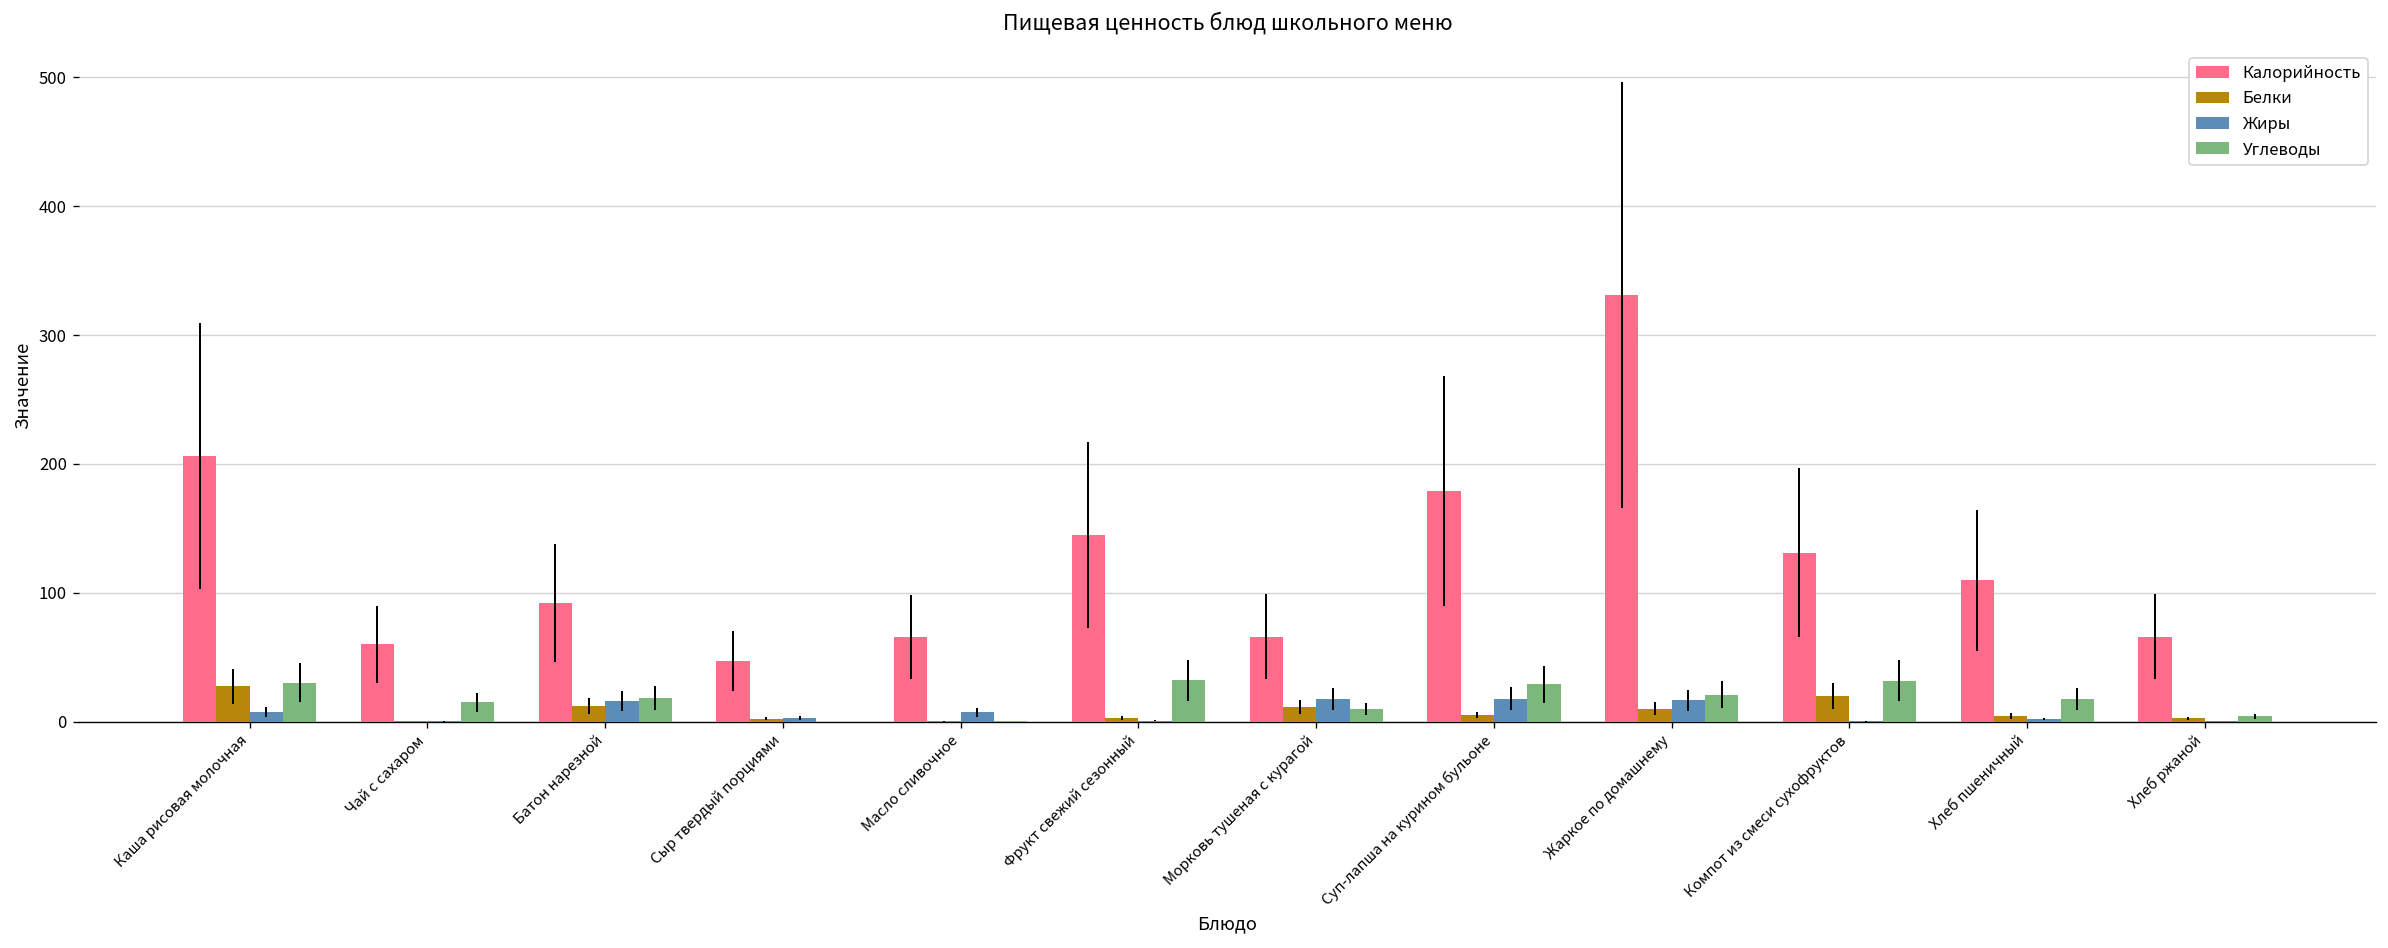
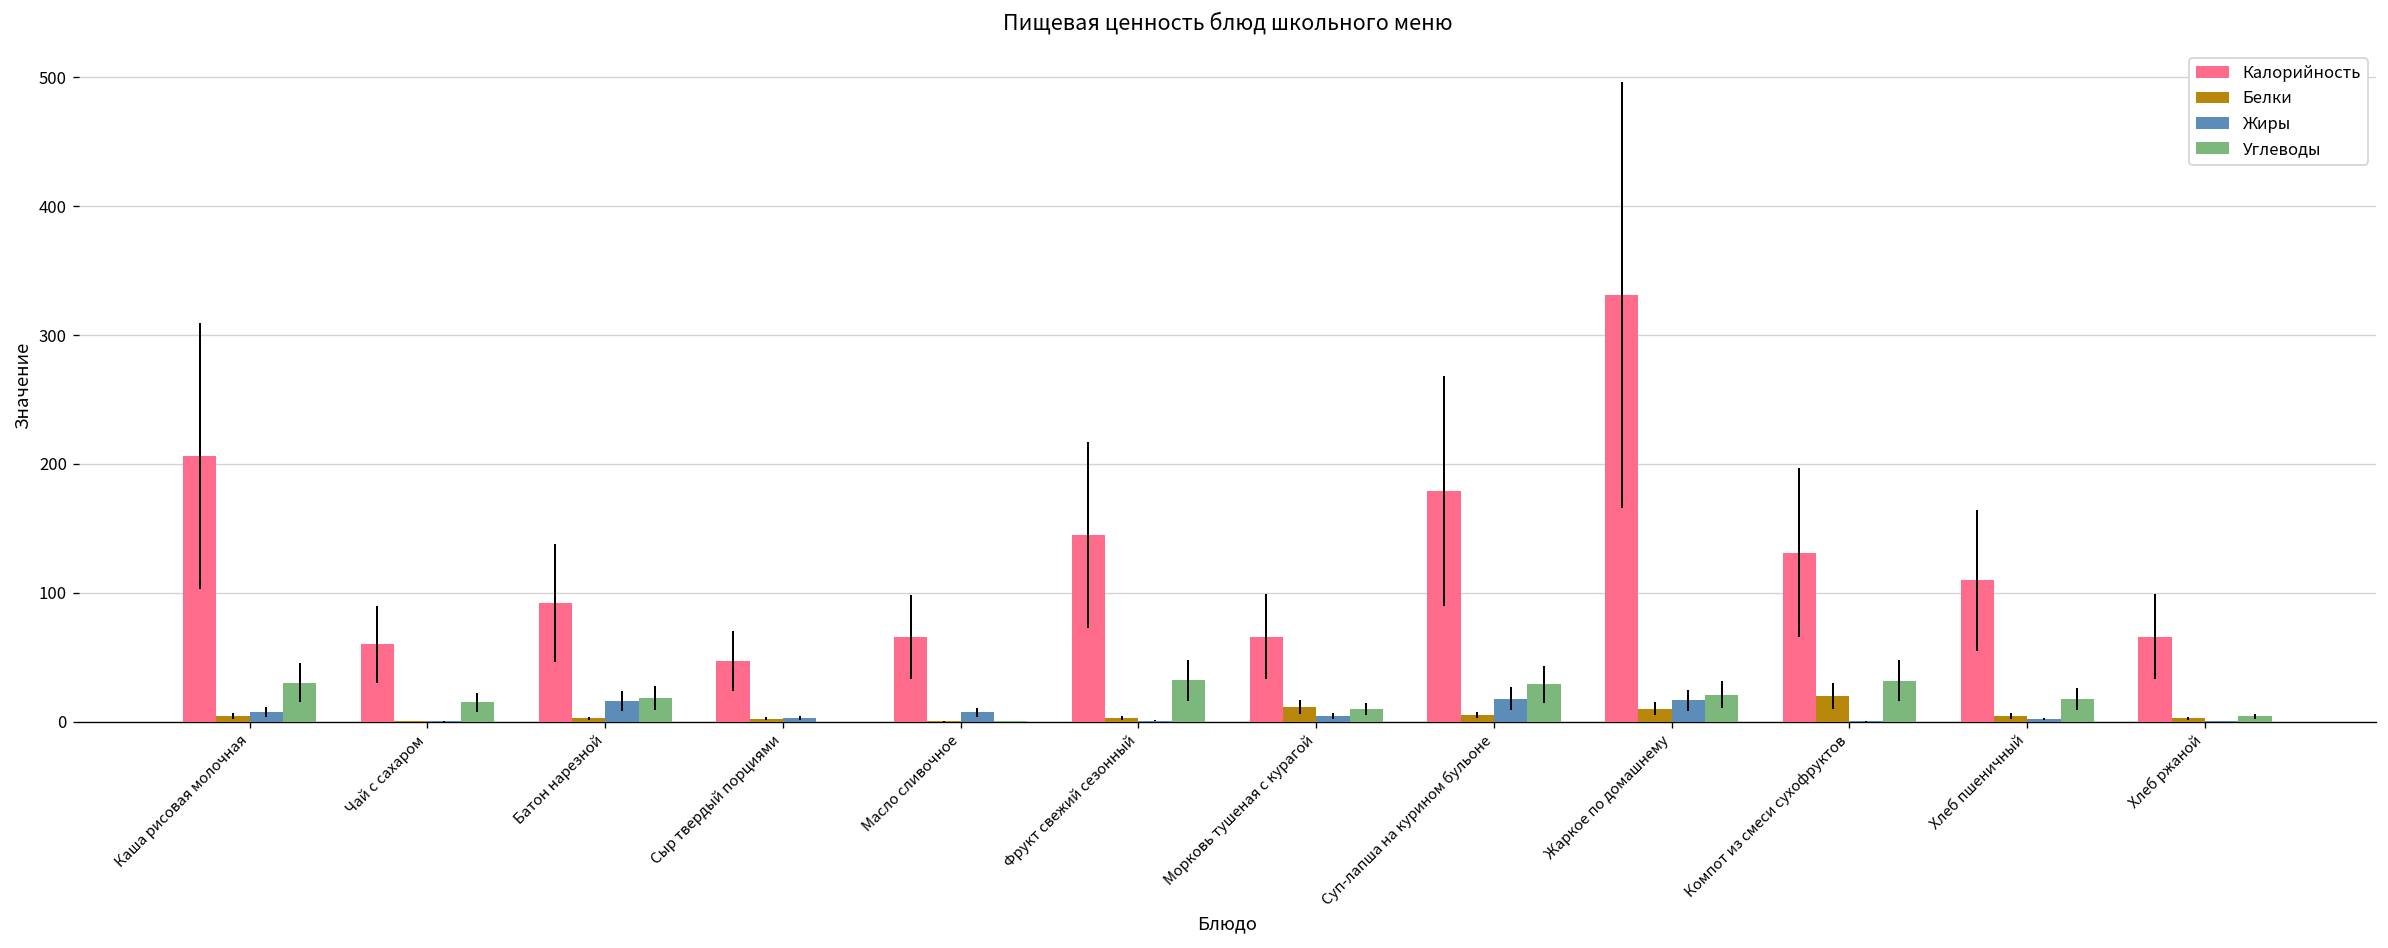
Белки, Каша рисовая молочная: 27 -> 4
Белки, Батон нарезной: 12 -> 3
Жиры, Морковь тушеная с курагой: 18 -> 5
